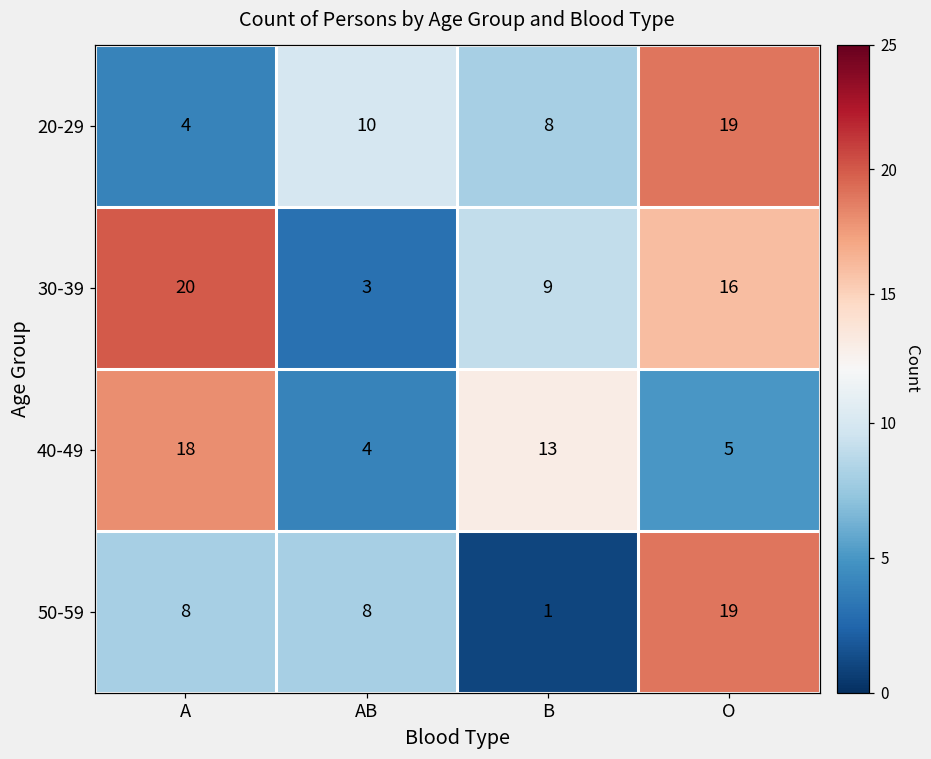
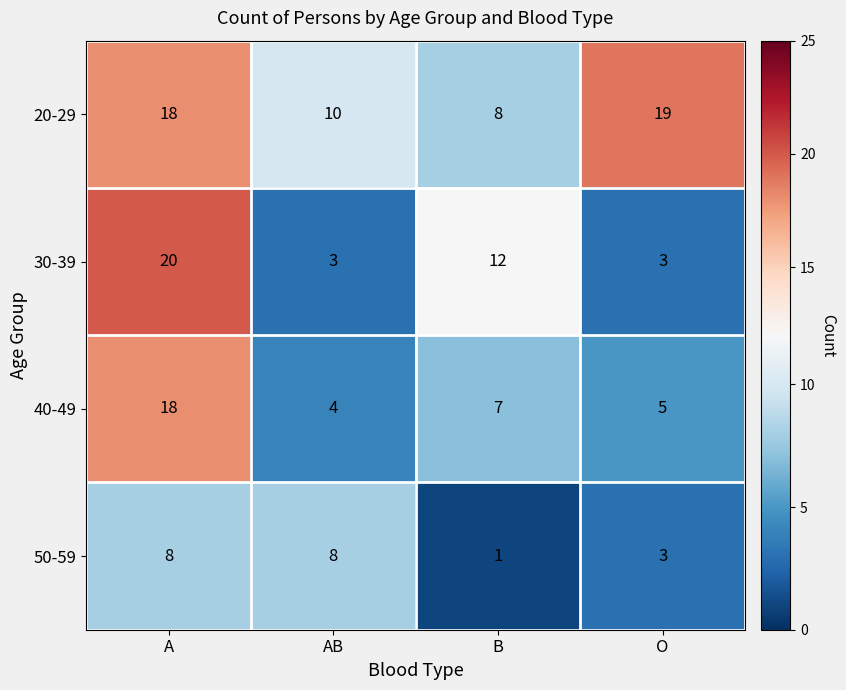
20-29, A: 4 -> 18
30-39, B: 9 -> 12
30-39, O: 16 -> 3
40-49, B: 13 -> 7
50-59, O: 19 -> 3
